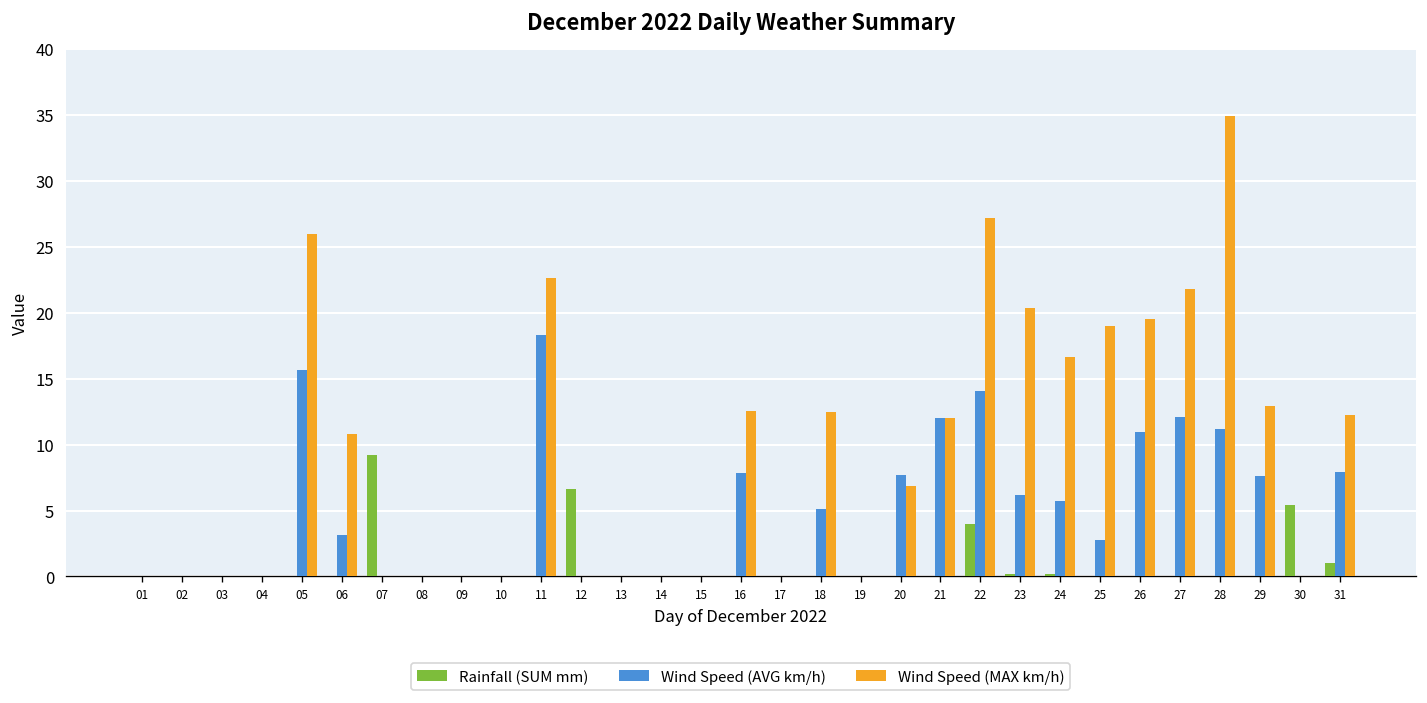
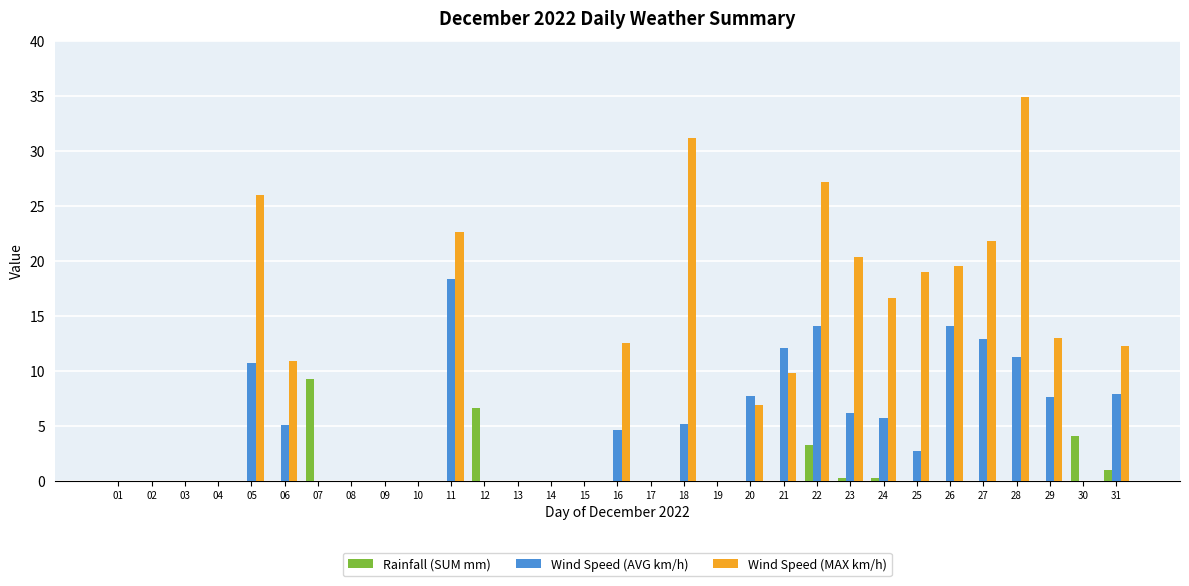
Wind Speed (AVG km/h), 05: 15.7 -> 10.7
Wind Speed (AVG km/h), 06: 3.1 -> 5.1
Wind Speed (AVG km/h), 16: 7.9 -> 4.6
Wind Speed (MAX km/h), 18: 12.5 -> 31.2
Wind Speed (MAX km/h), 21: 12.0 -> 9.8
Rainfall (SUM mm), 22: 4.0 -> 3.2
Wind Speed (AVG km/h), 26: 11.0 -> 14.0
Wind Speed (AVG km/h), 27: 12.1 -> 12.8
Rainfall (SUM mm), 30: 5.4 -> 4.1
